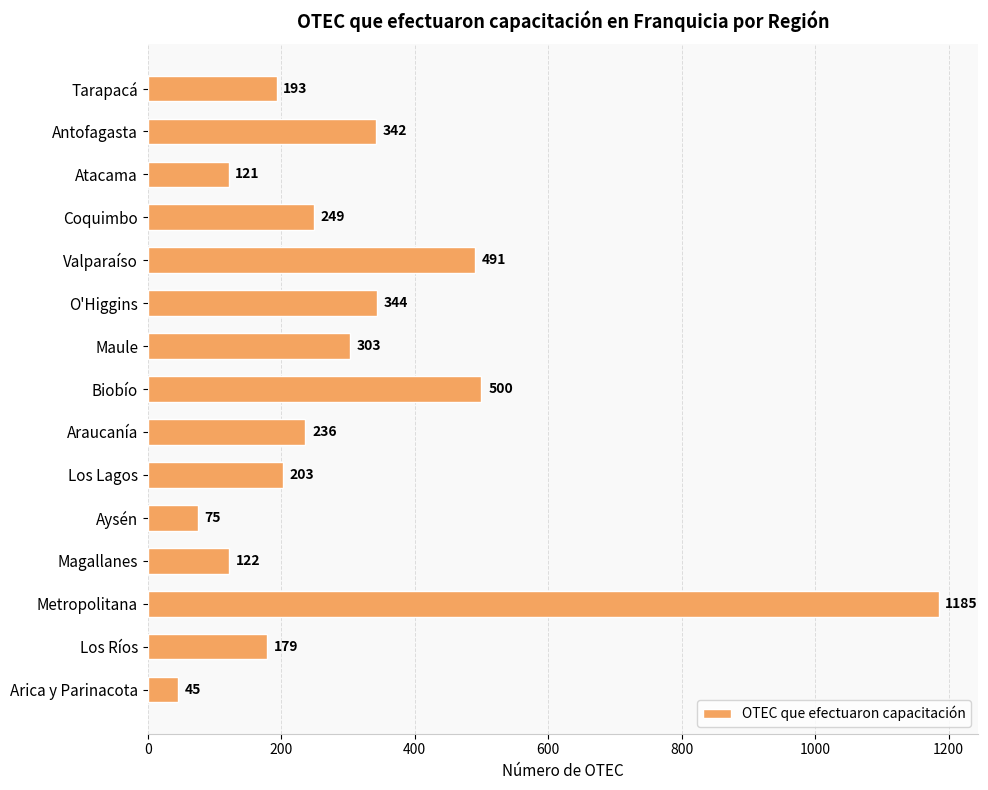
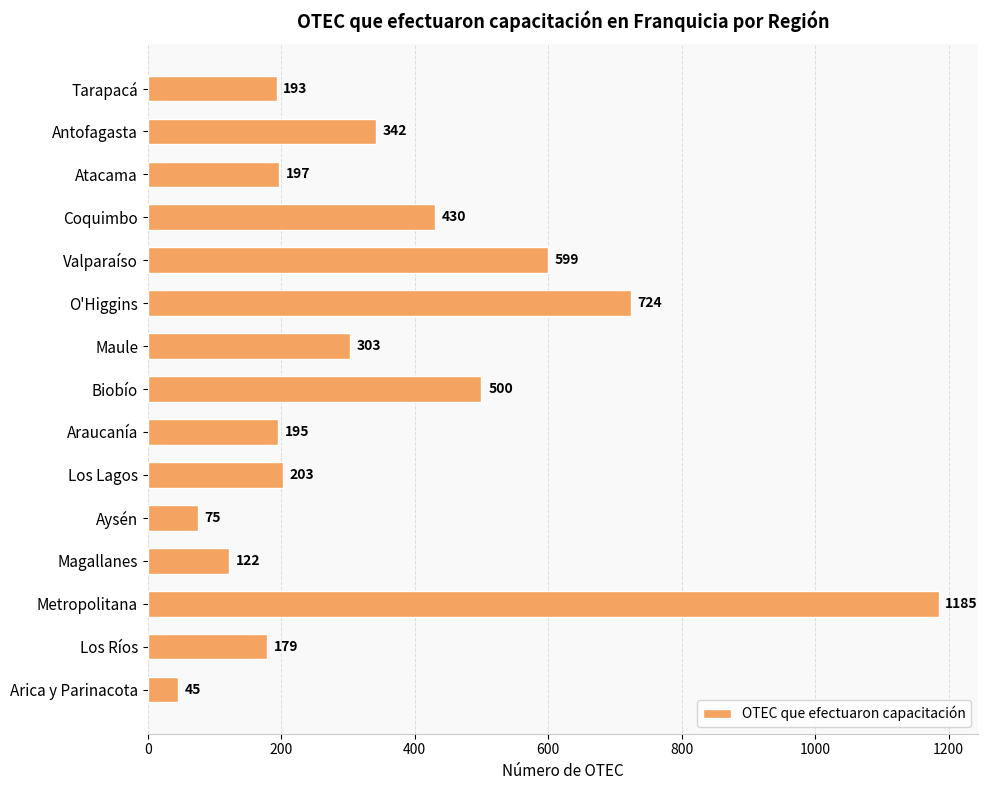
Atacama: 121 -> 197
Coquimbo: 249 -> 430
Valparaíso: 491 -> 599
O'Higgins: 344 -> 724
Araucanía: 236 -> 195
